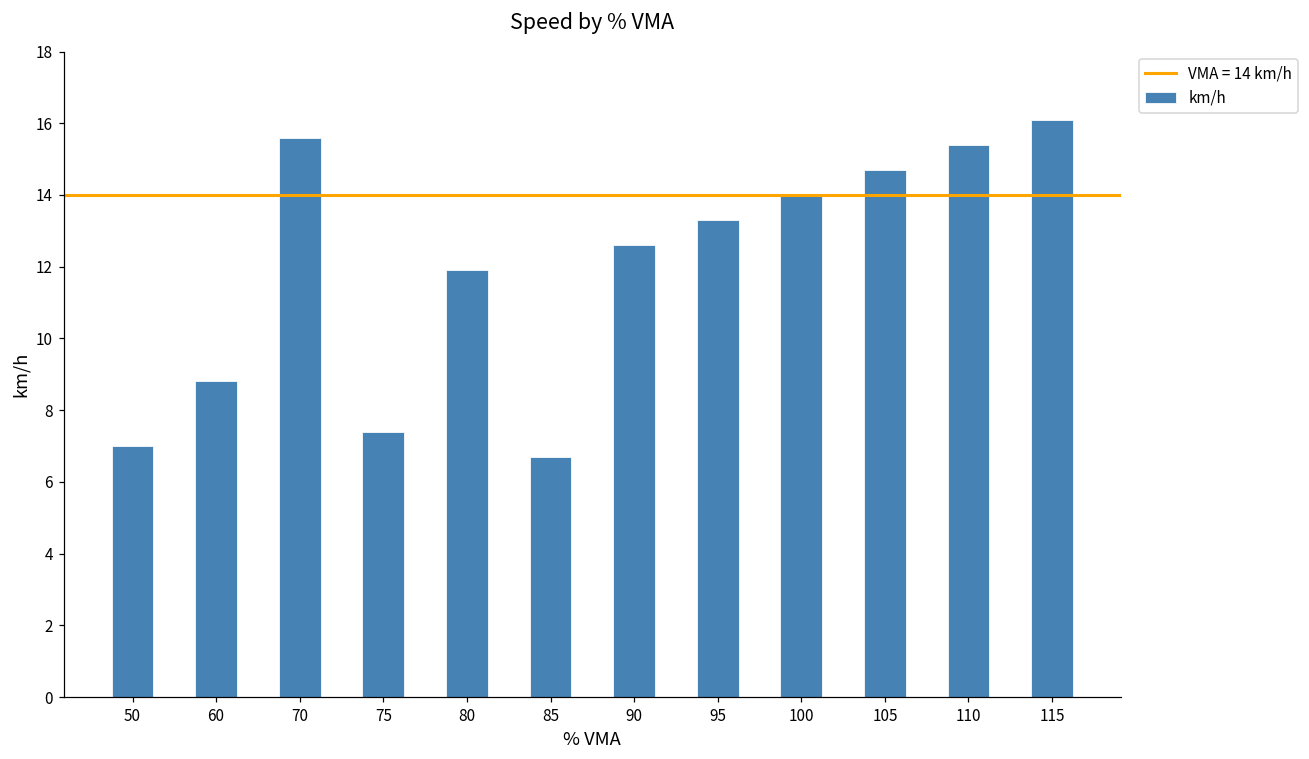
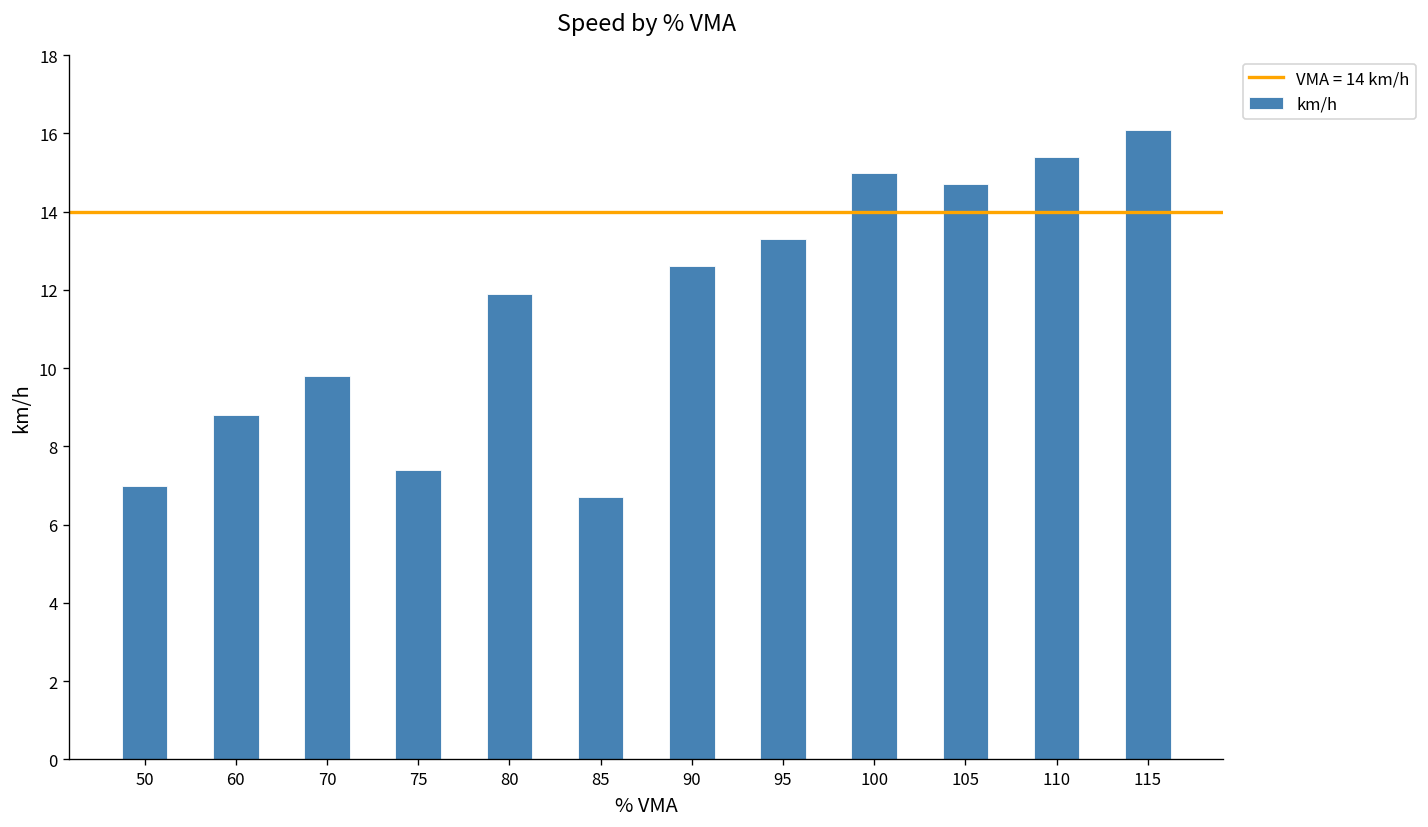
70: 15.6 -> 9.8
100: 14 -> 15
